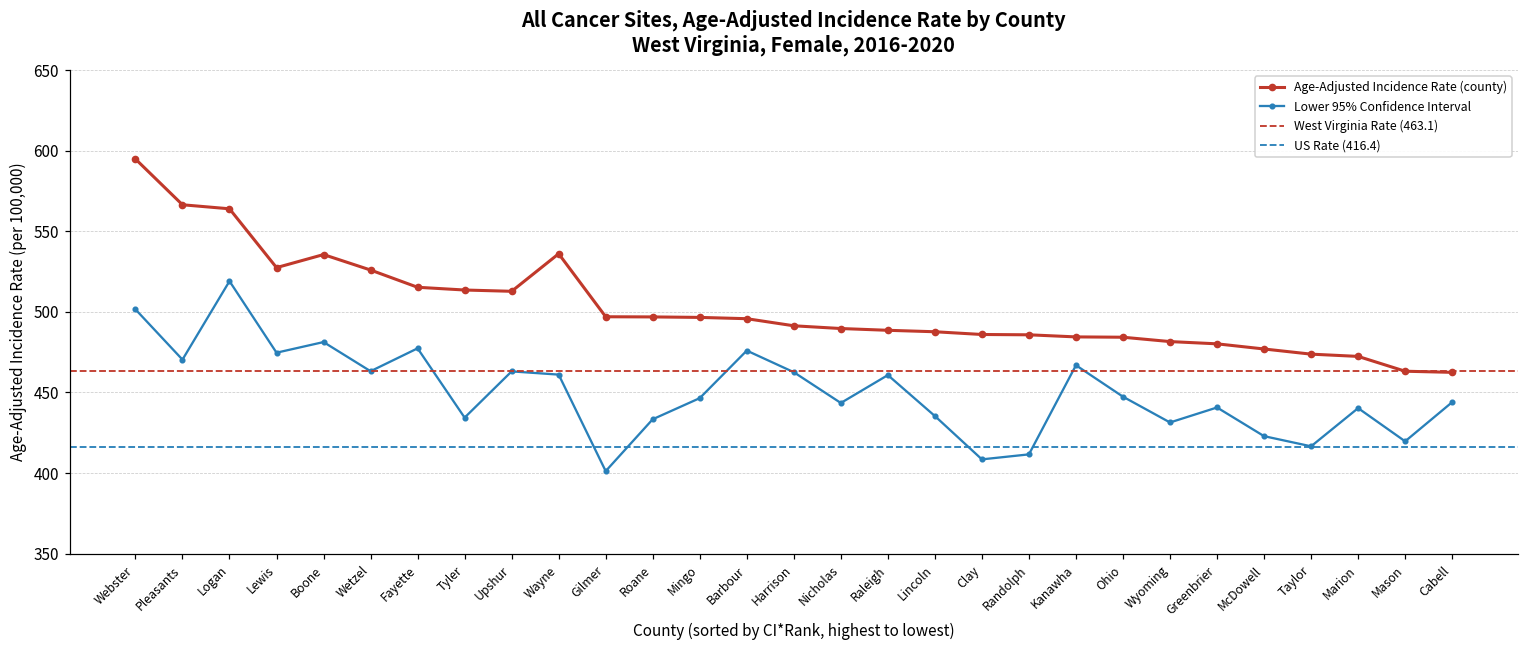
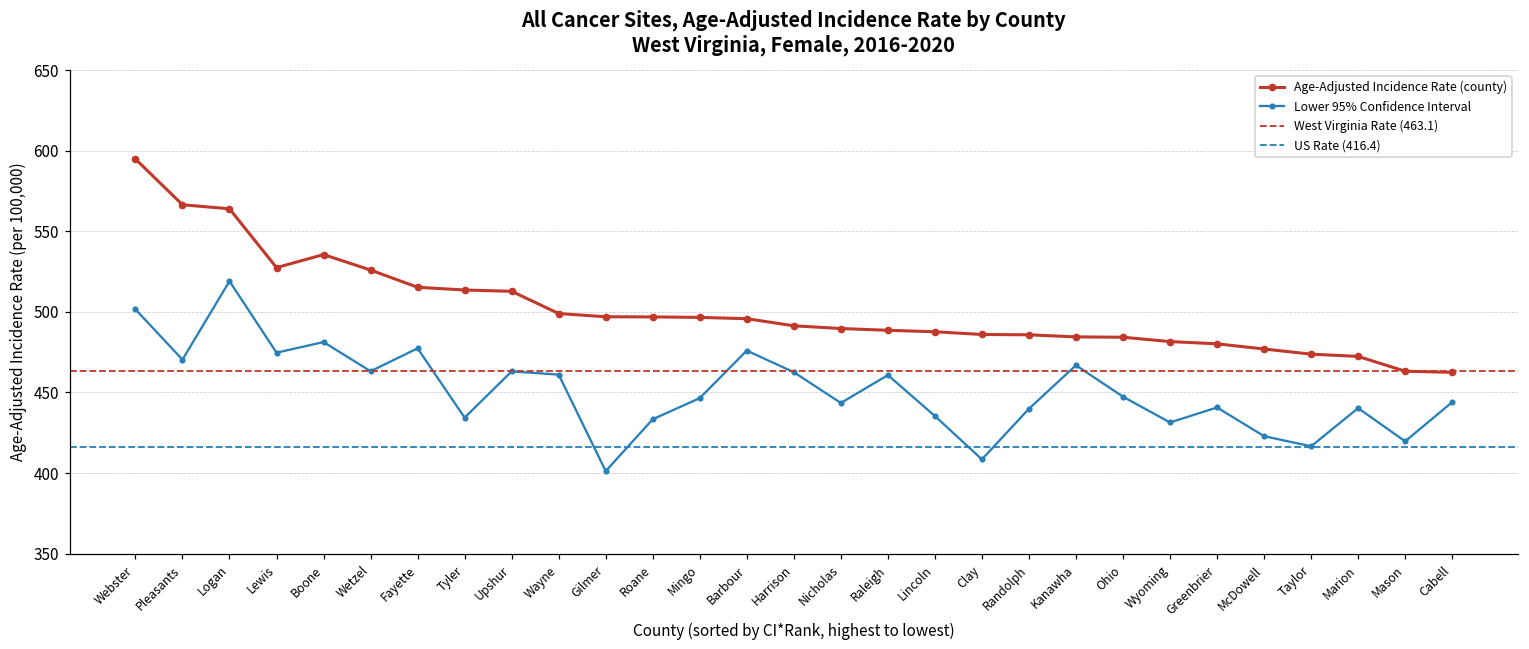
Age-Adjusted Incidence Rate (county), Wayne: 536 -> 499
Lower 95% Confidence Interval, Randolph: 412 -> 440
